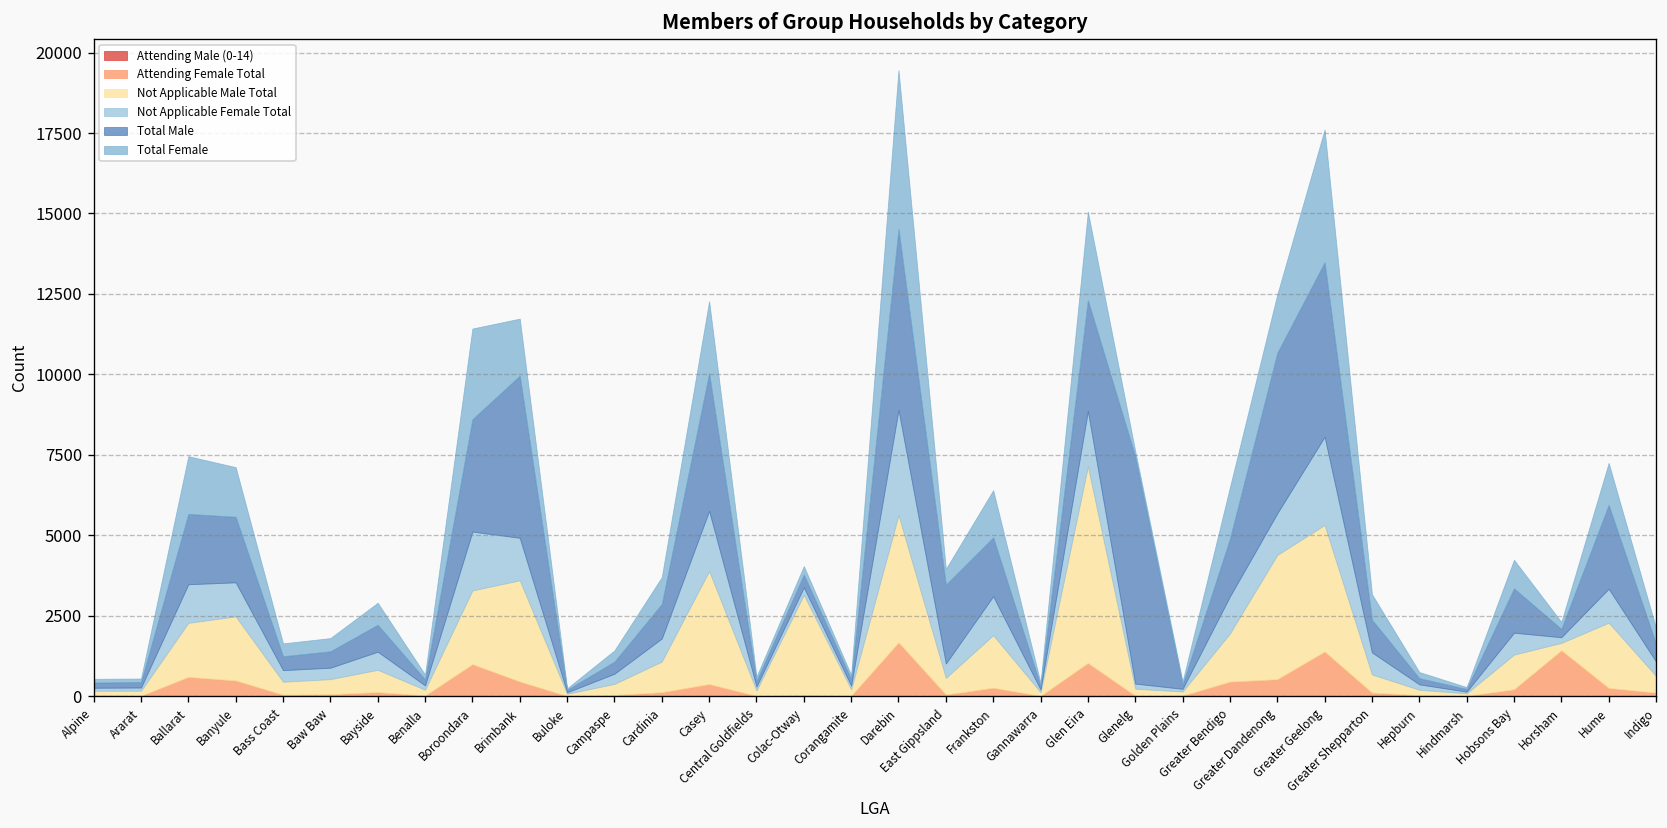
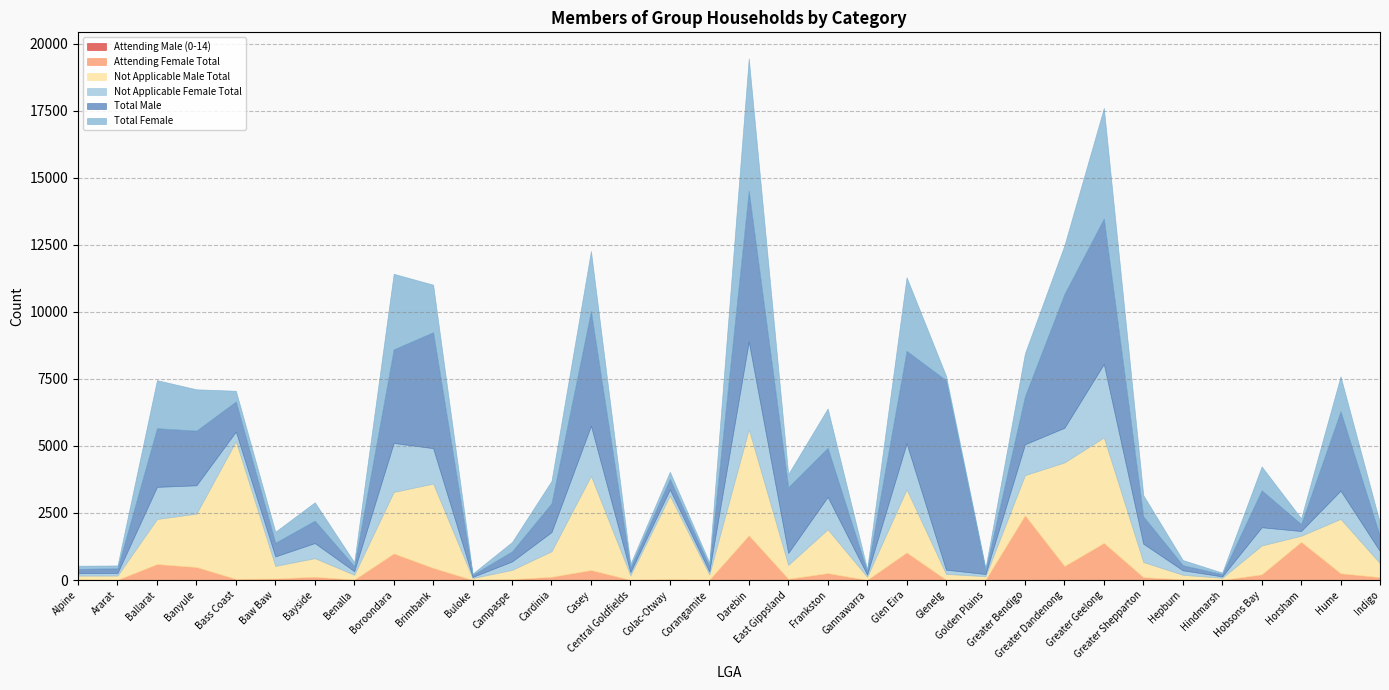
Not Applicable Male Total, Bass Coast: 400 -> 5100
Total Male, Bass Coast: 400 -> 1100
Total Male, Brimbank: 5000 -> 4300
Not Applicable Male Total, Glen Eira: 6100 -> 2400
Attending Female Total, Greater Bendigo: 400 -> 2400
Total Male, Hume: 2600 -> 3000
